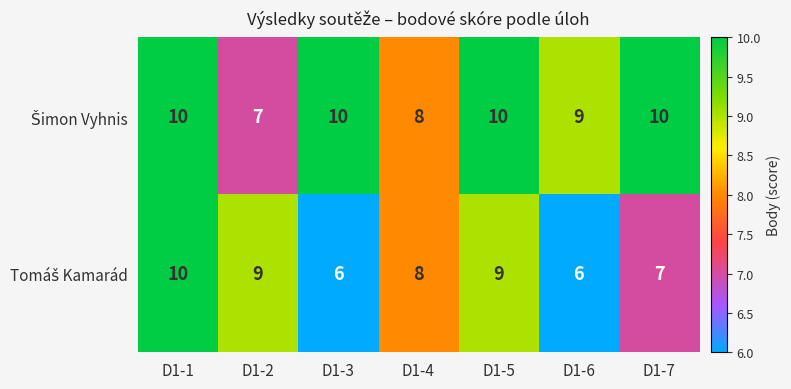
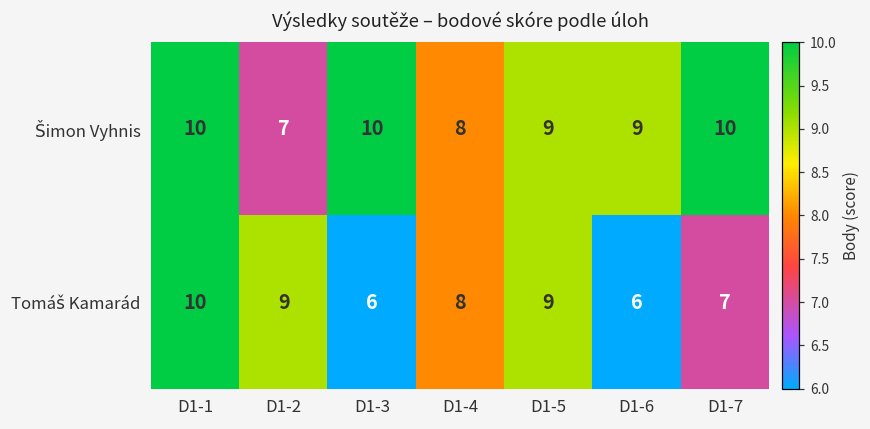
Šimon Vyhnis, D1-5: 10 -> 9
